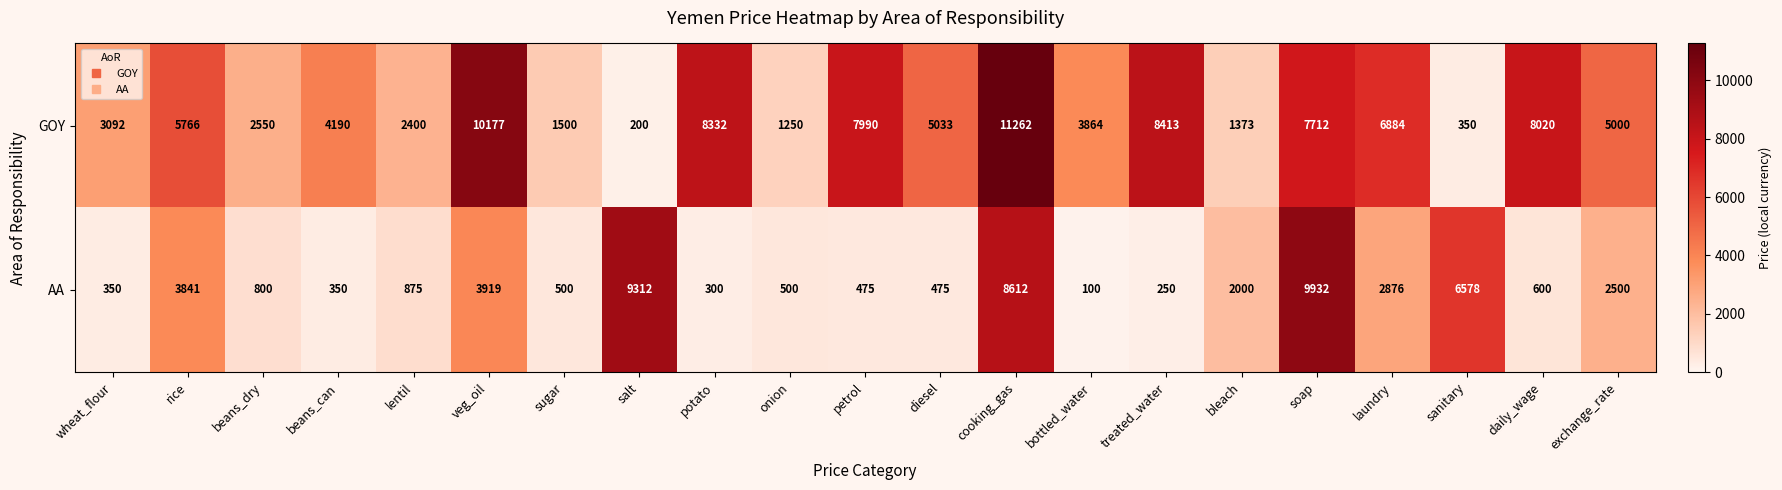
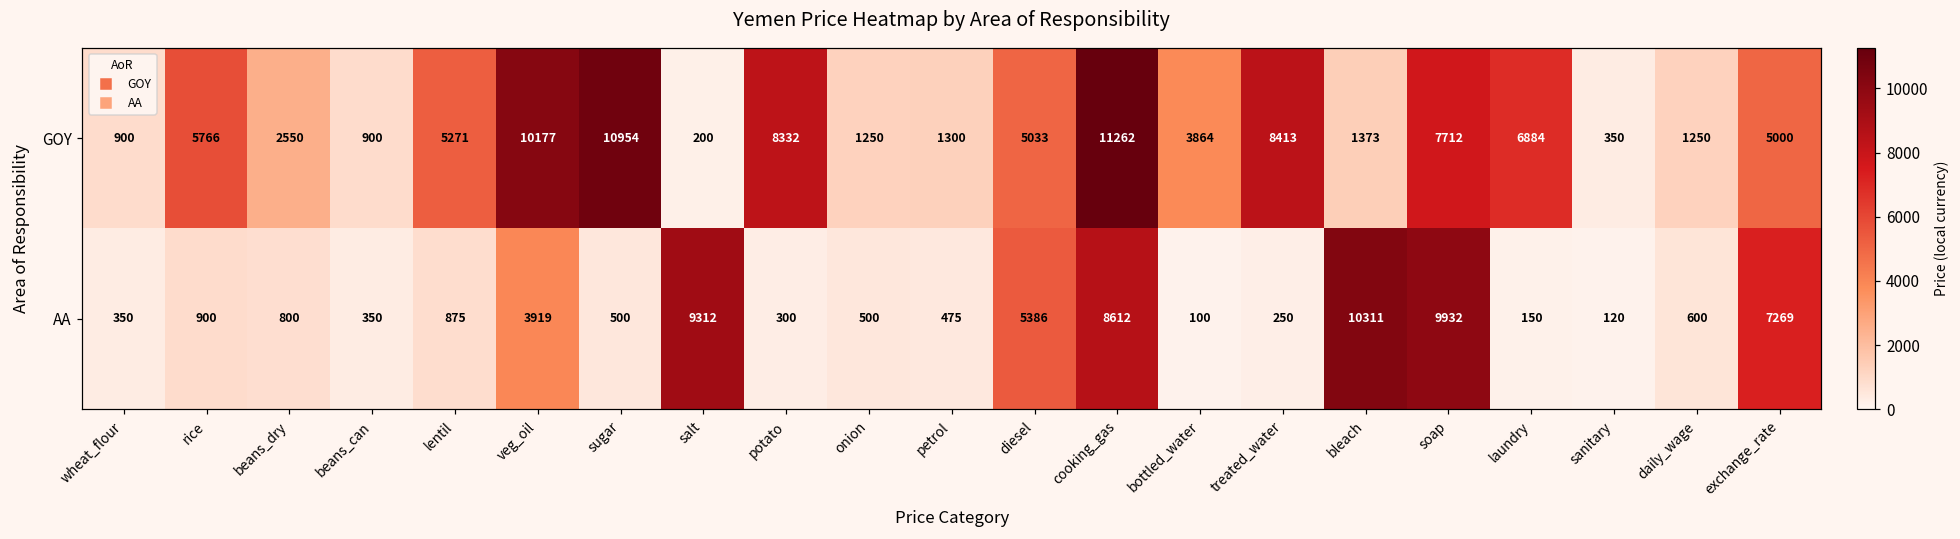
GOY, wheat_flour: 3092 -> 900
GOY, beans_can: 4190 -> 900
GOY, lentil: 2400 -> 5271
GOY, sugar: 1500 -> 10954
GOY, petrol: 7990 -> 1300
GOY, daily_wage: 8020 -> 1250
AA, rice: 3841 -> 900
AA, diesel: 475 -> 5386
AA, bleach: 2000 -> 10311
AA, laundry: 2876 -> 150
AA, sanitary: 6578 -> 120
AA, exchange_rate: 2500 -> 7269
